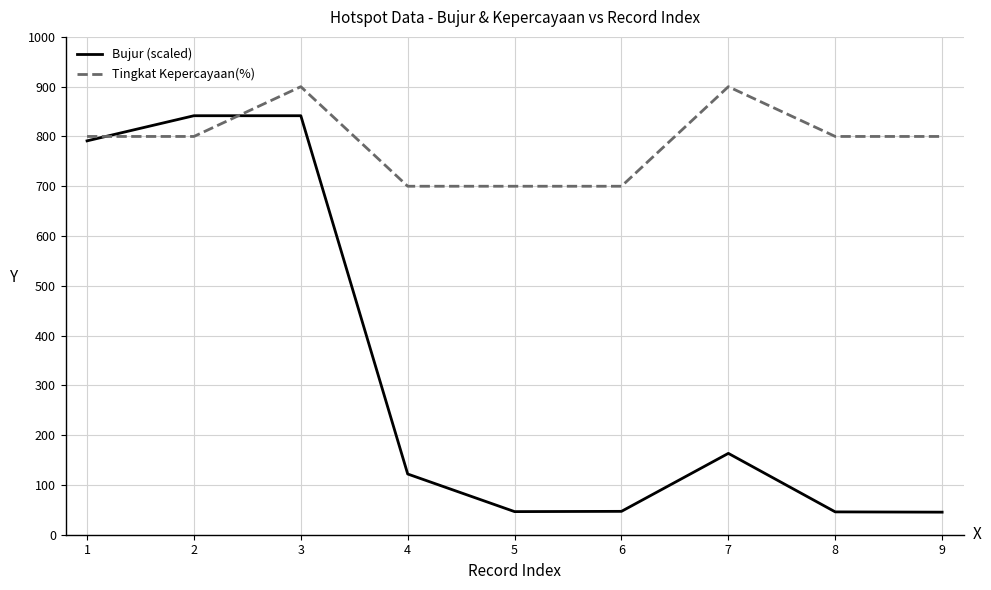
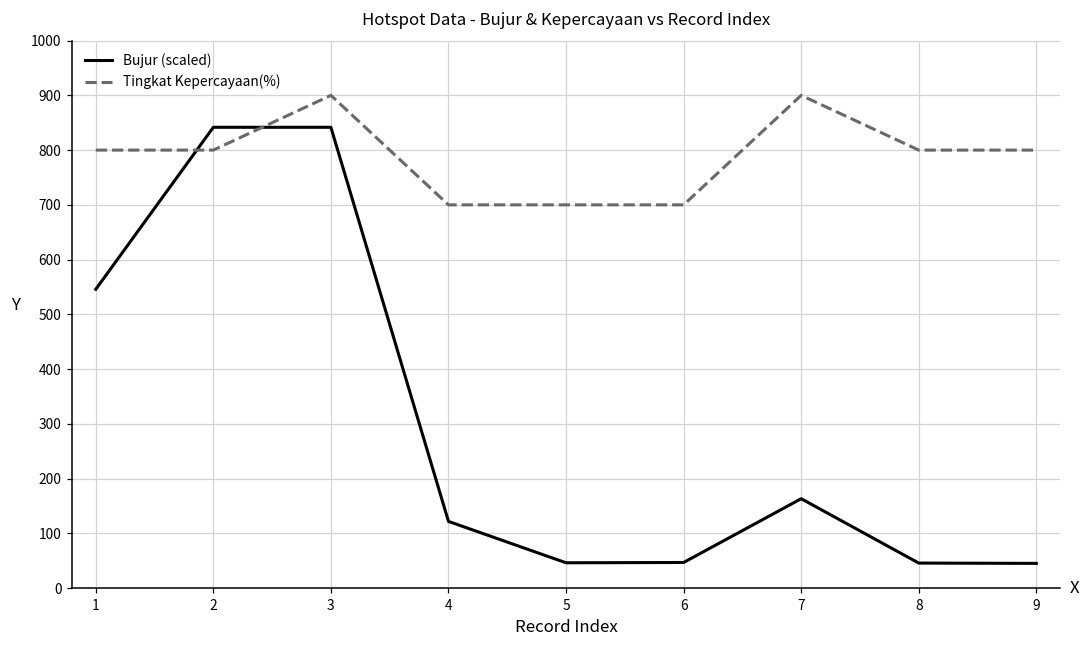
Bujur (scaled), 1: 790 -> 550
